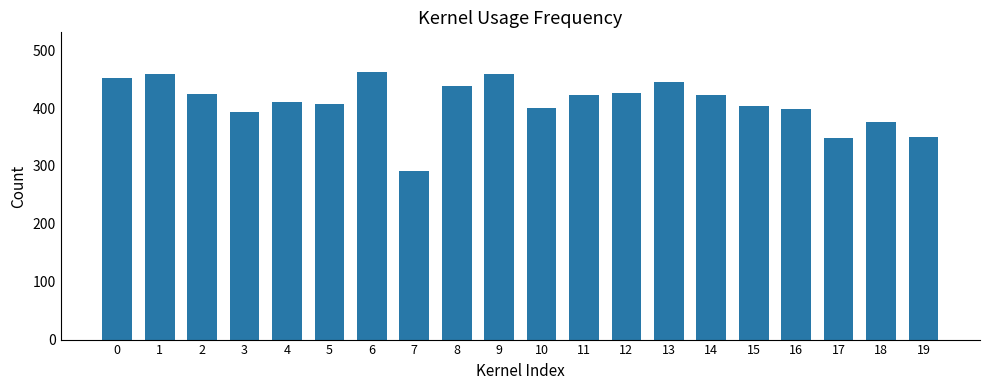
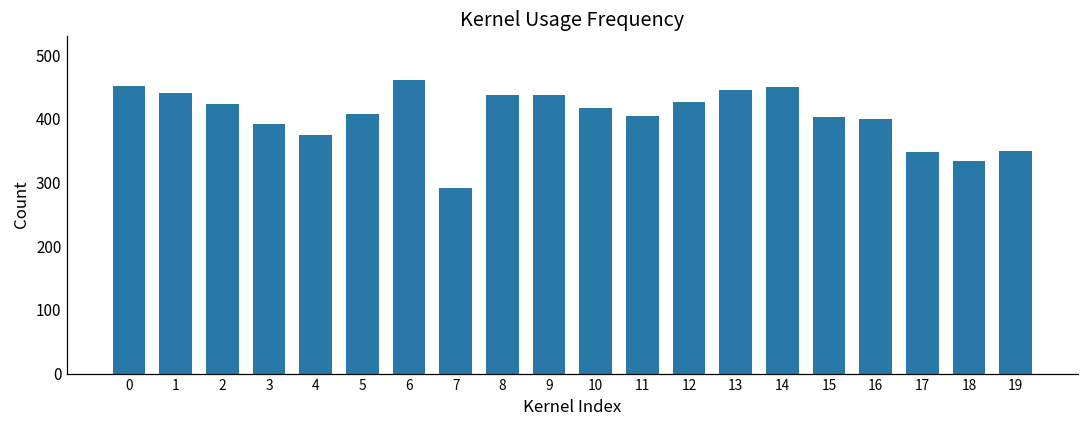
1: 460 -> 440
4: 410 -> 370
9: 460 -> 440
10: 400 -> 420
11: 420 -> 400
14: 420 -> 450
18: 380 -> 330
